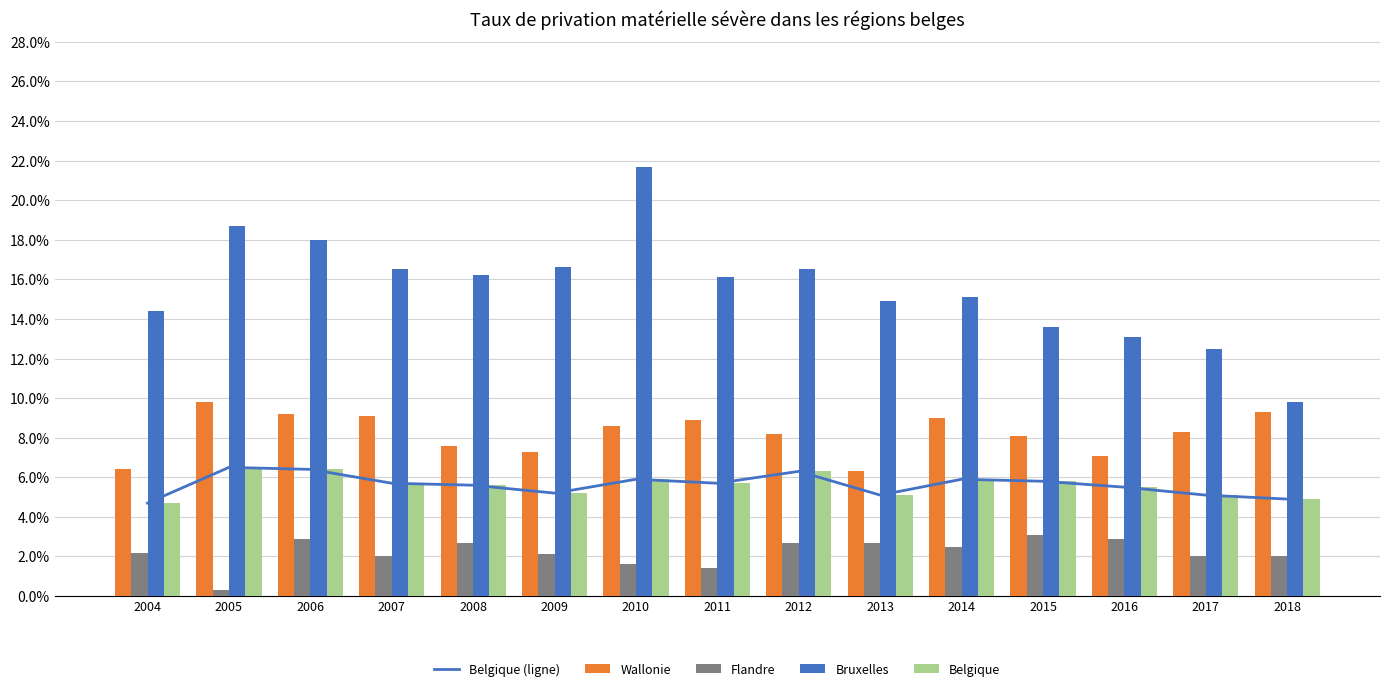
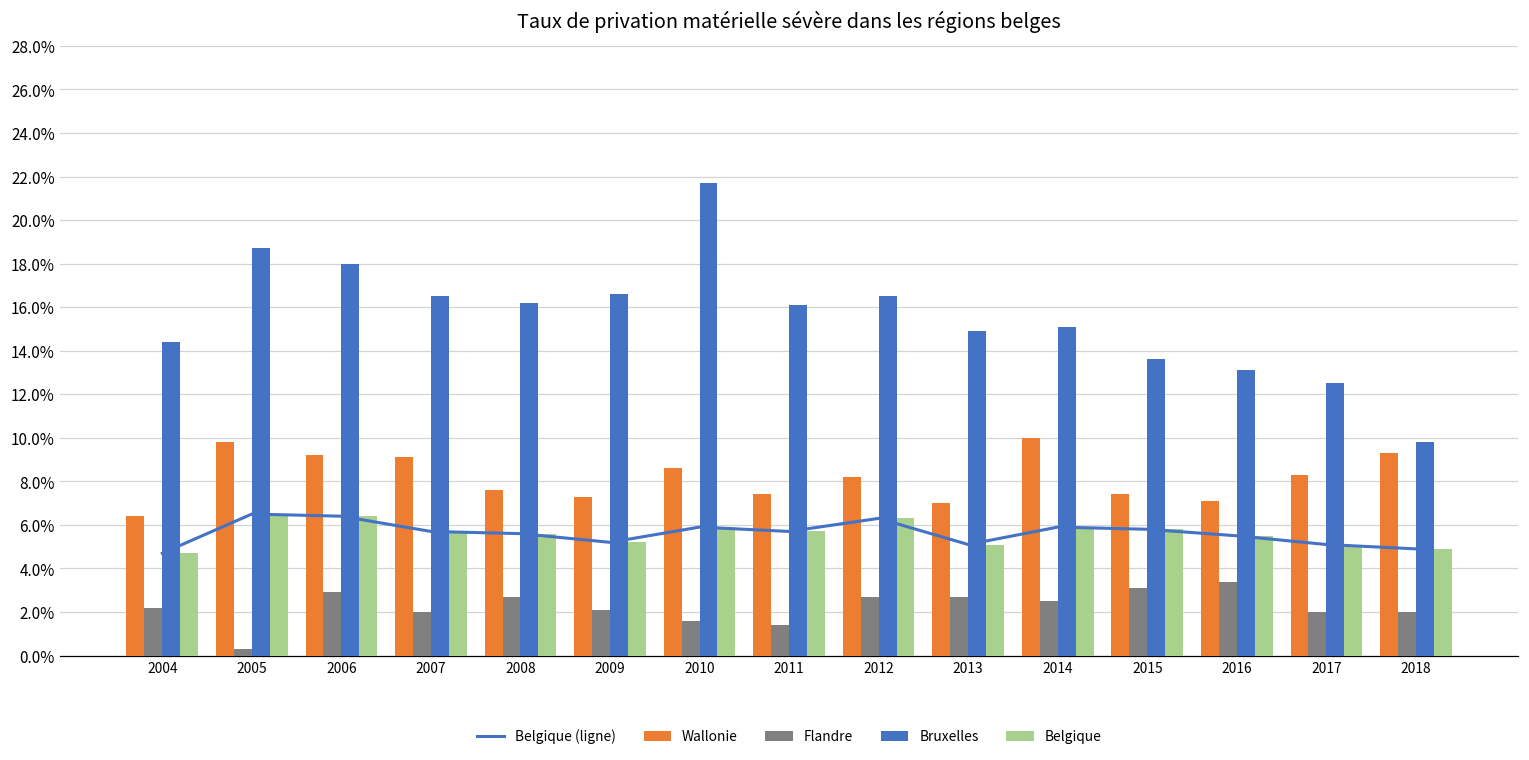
Wallonie, 2011: 8.9% -> 7.4%
Wallonie, 2013: 6.3% -> 7.0%
Wallonie, 2014: 9.0% -> 10.0%
Wallonie, 2015: 8.1% -> 7.4%
Flandre, 2016: 2.9% -> 3.4%
